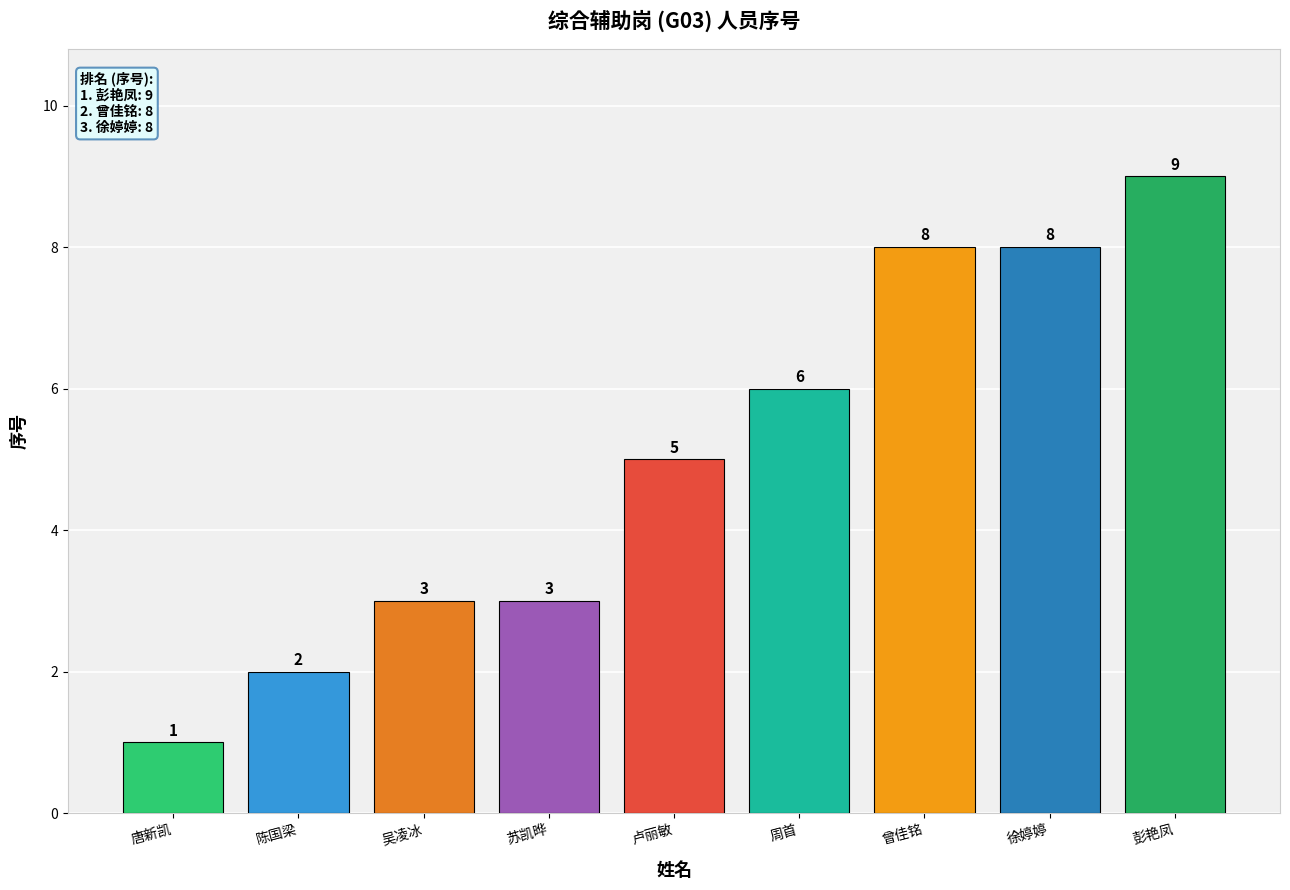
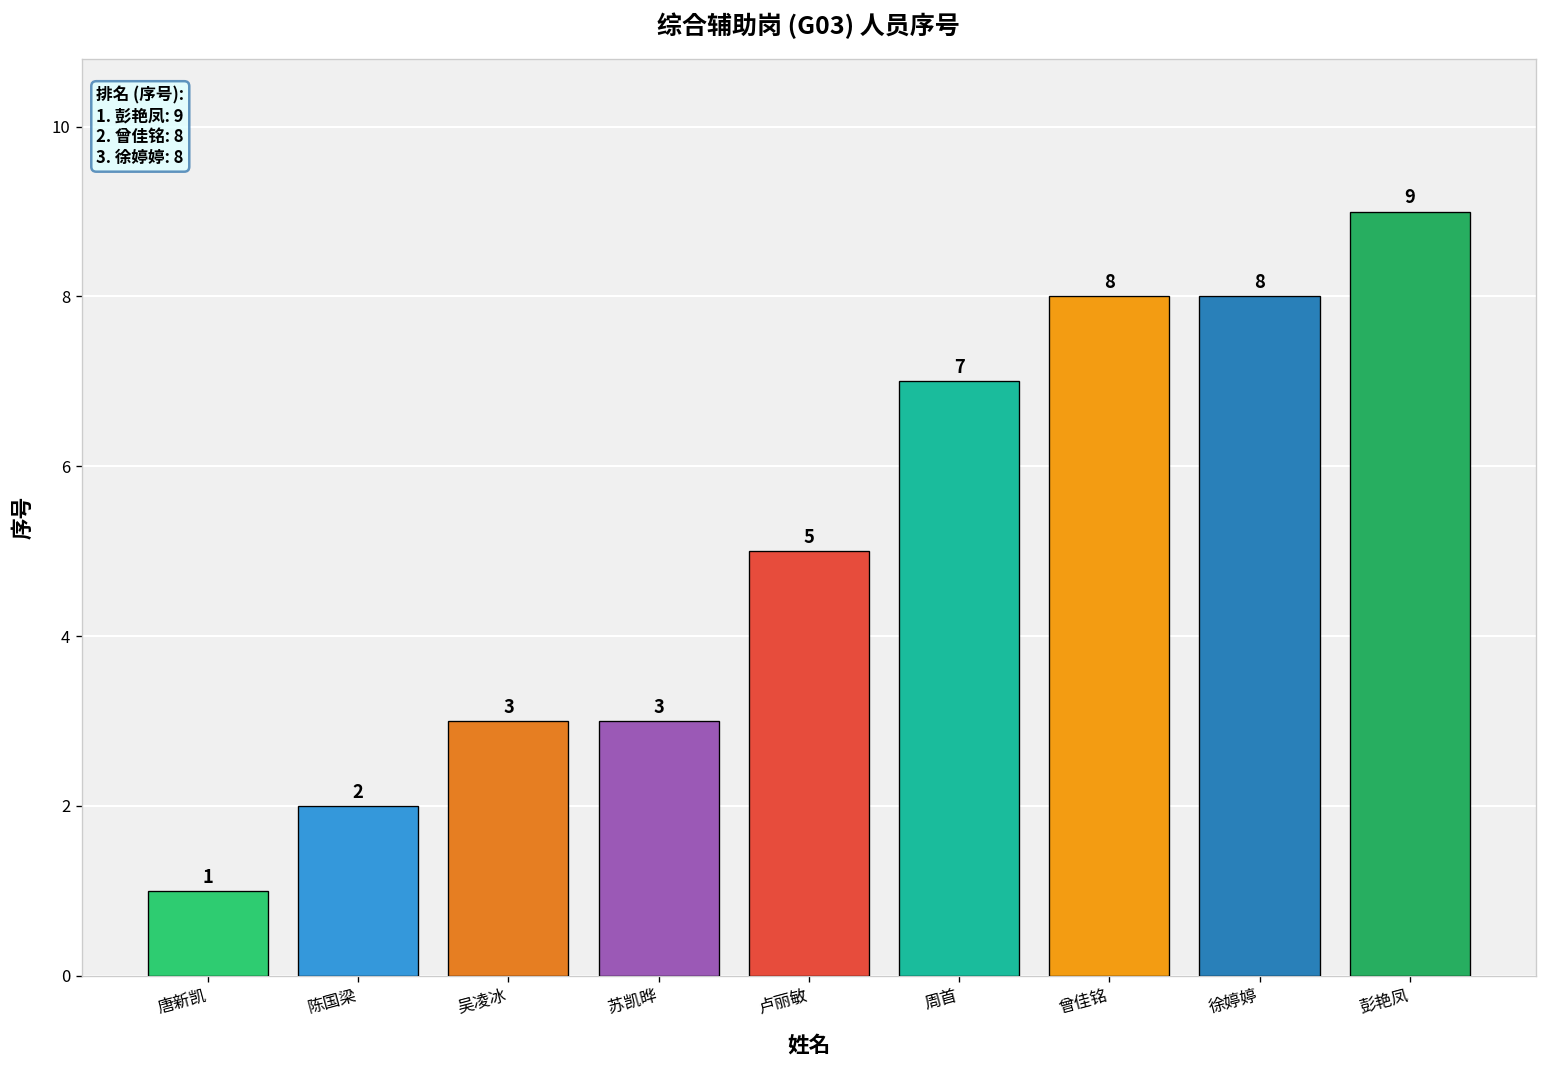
周首: 6 -> 7
